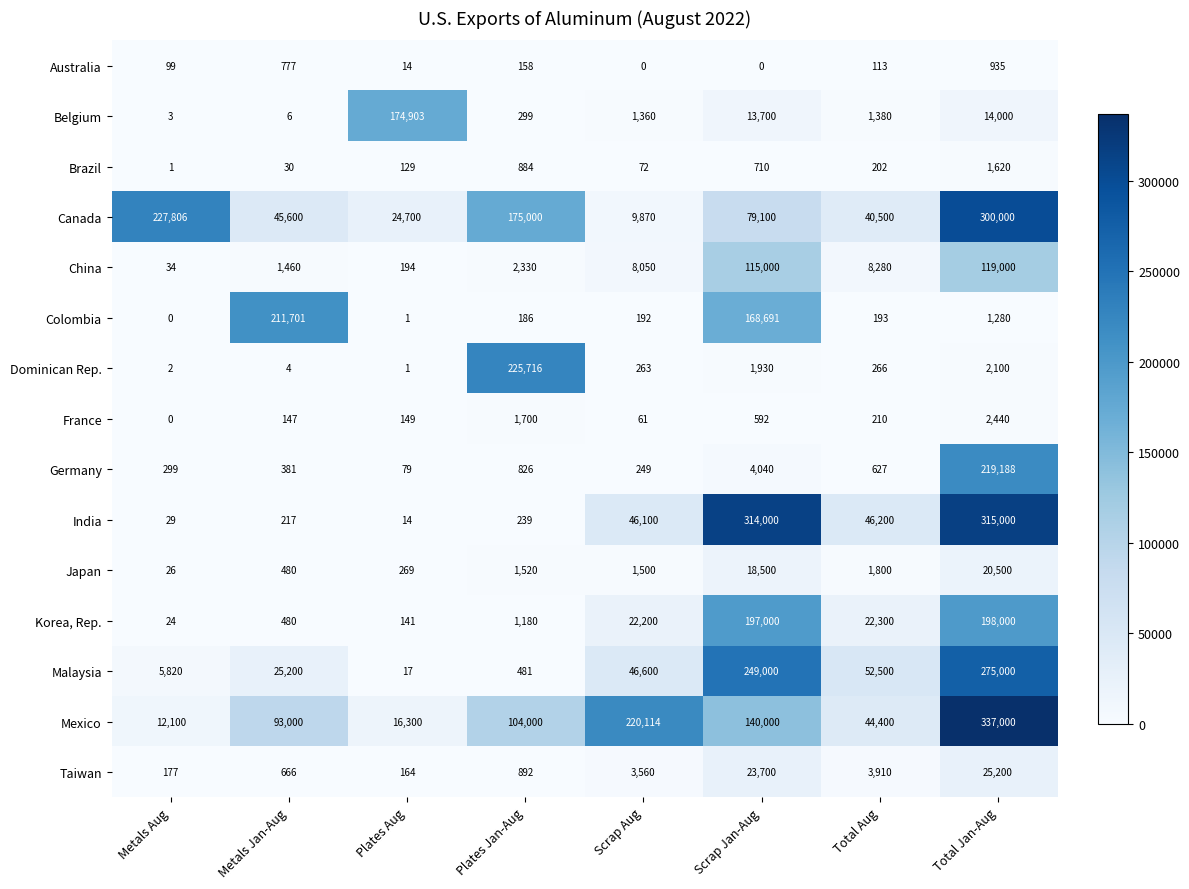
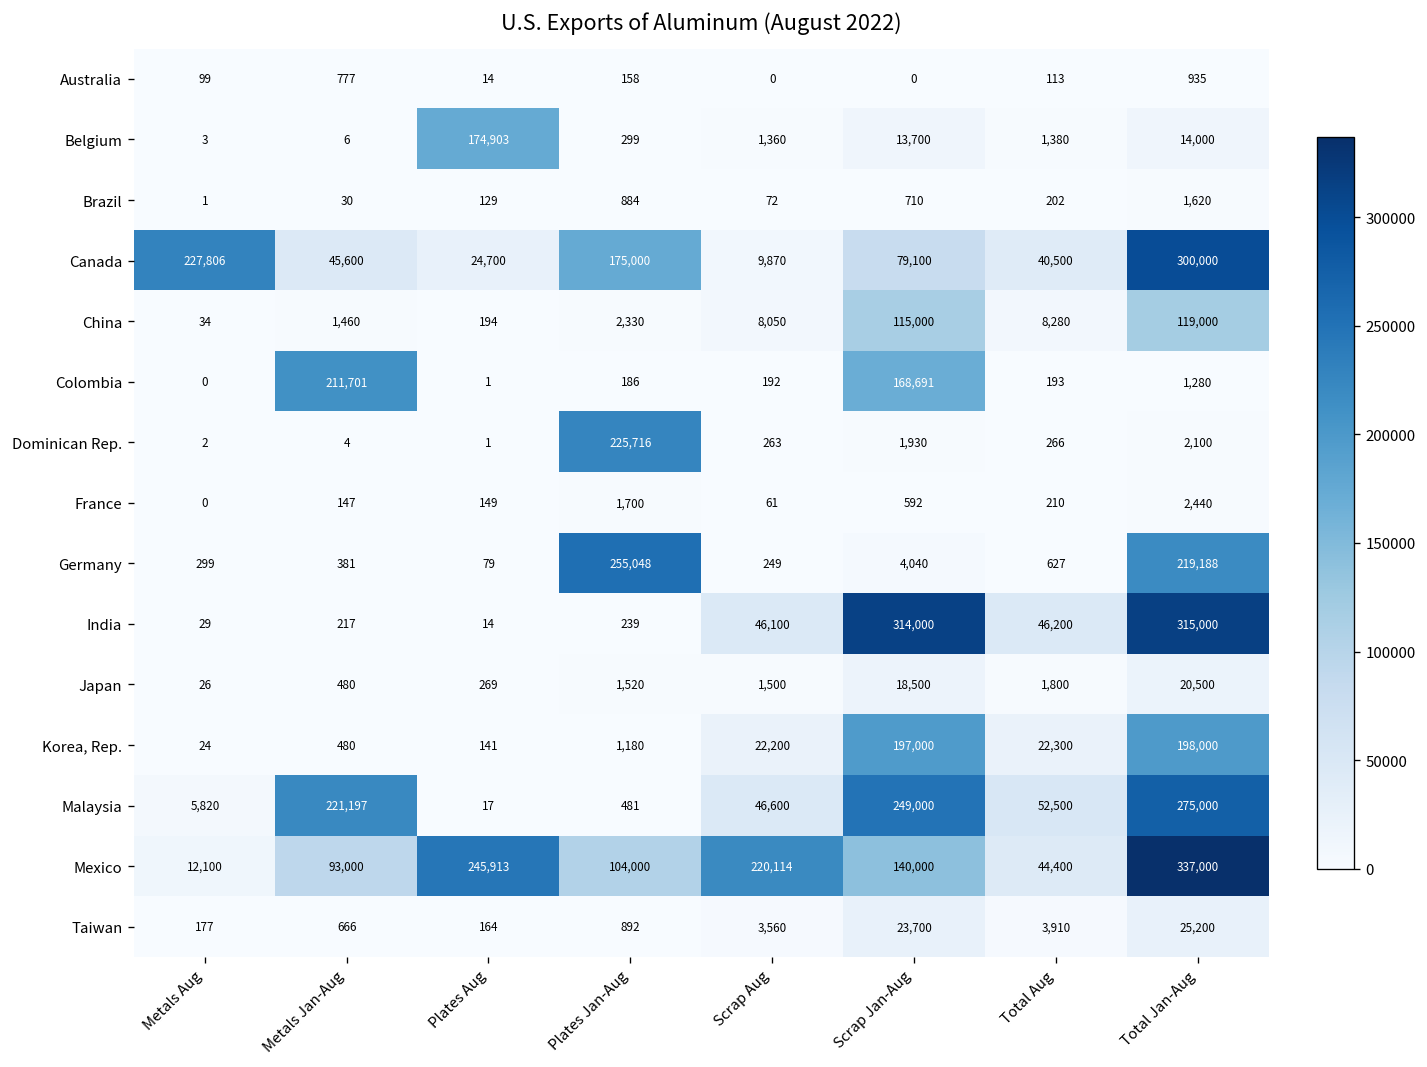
Germany, Plates Jan-Aug: 826 -> 255,048
Malaysia, Metals Jan-Aug: 25,200 -> 221,197
Mexico, Plates Aug: 16,300 -> 245,913
